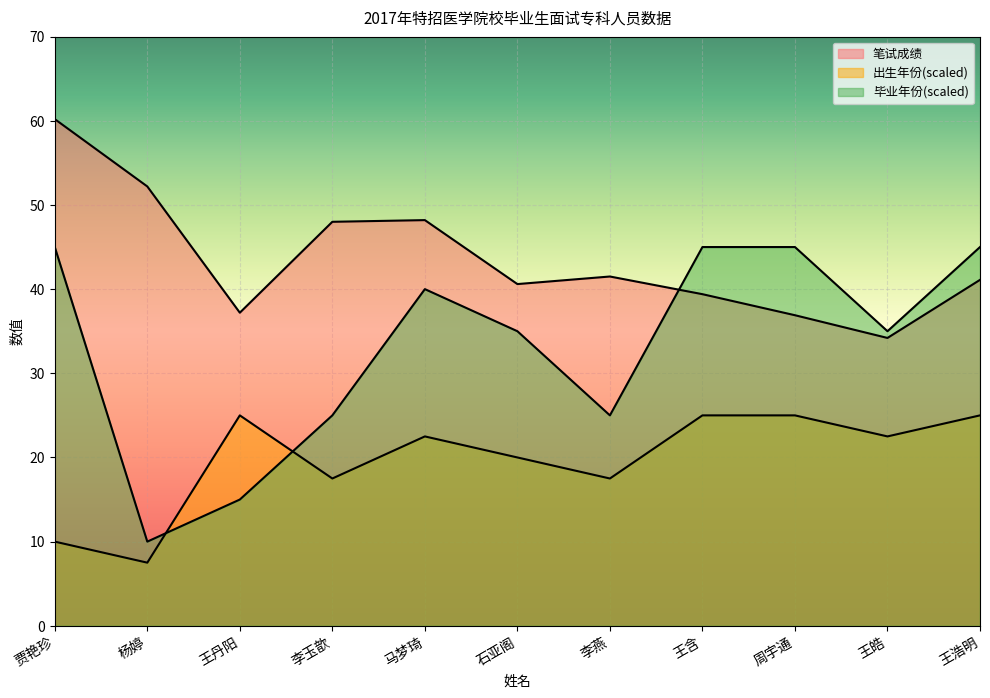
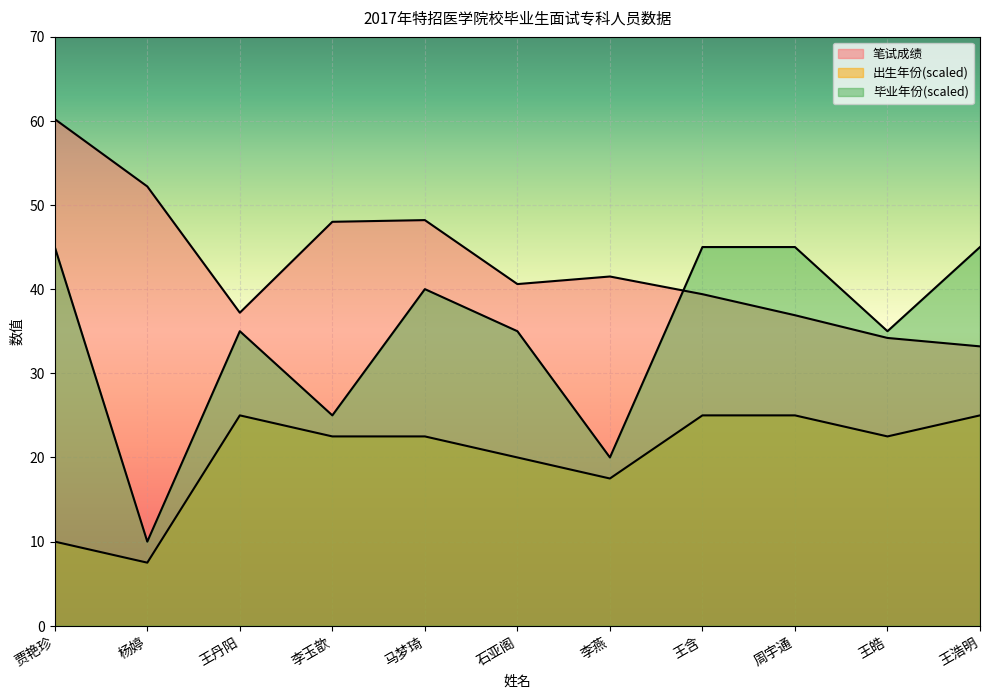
毕业年份(scaled), 王丹阳: 15 -> 35
出生年份(scaled), 李玉歆: 18 -> 23
毕业年份(scaled), 李燕: 25 -> 20
笔试成绩, 王浩明: 41 -> 33
